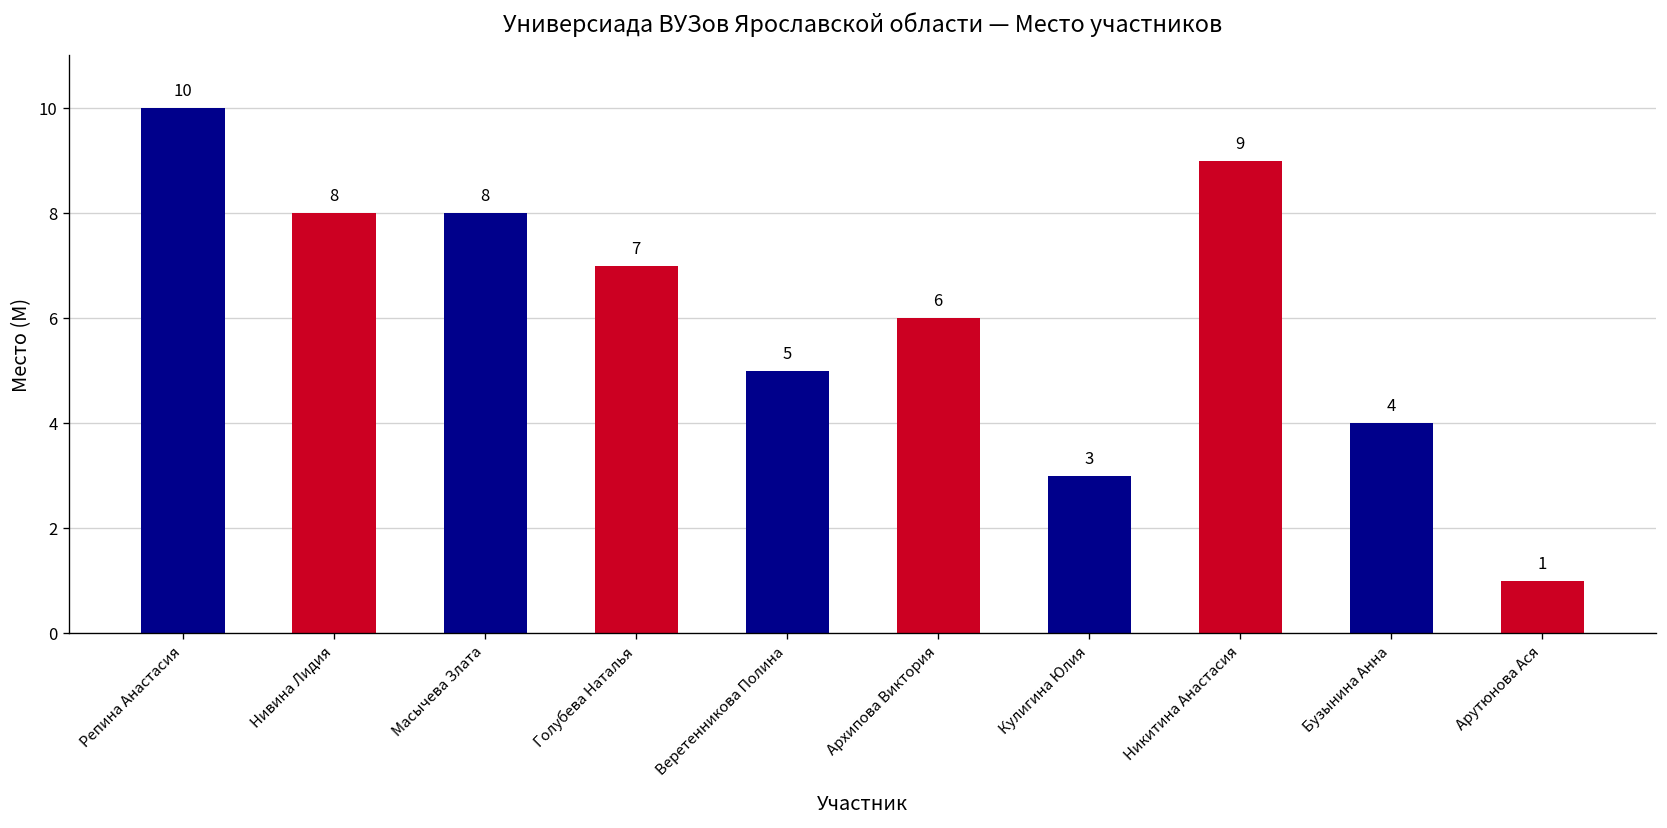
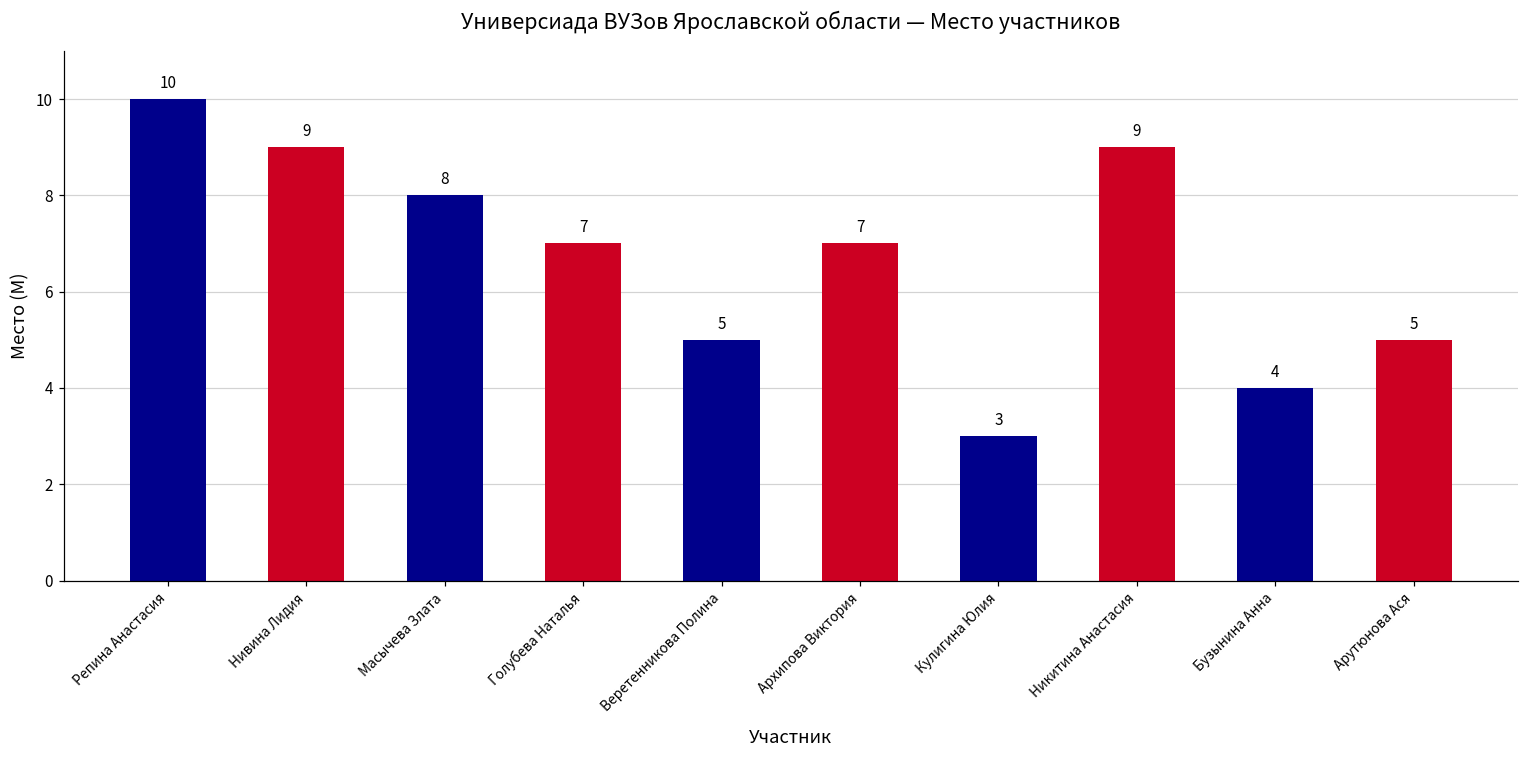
Нивина Лидия: 8 -> 9
Архипова Виктория: 6 -> 7
Арутюнова Ася: 1 -> 5
